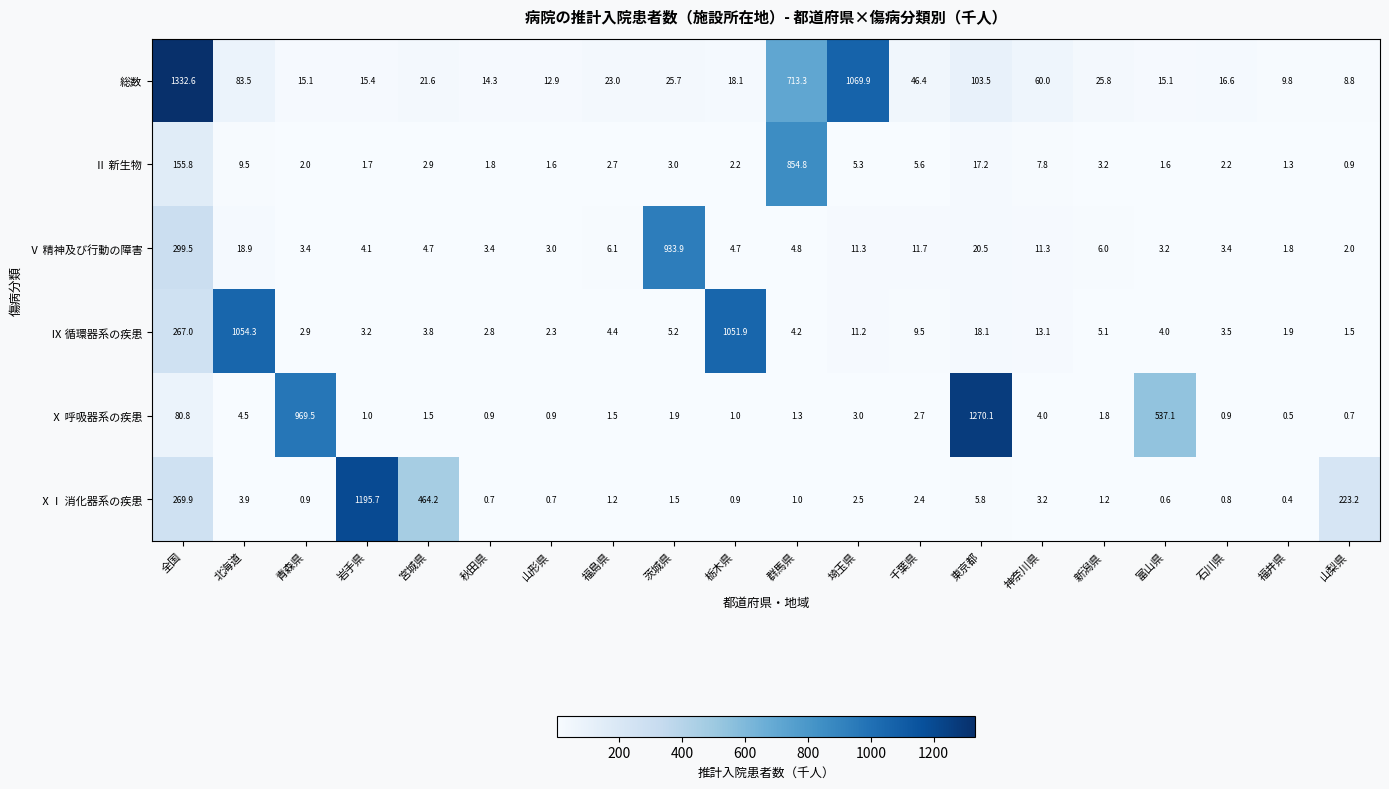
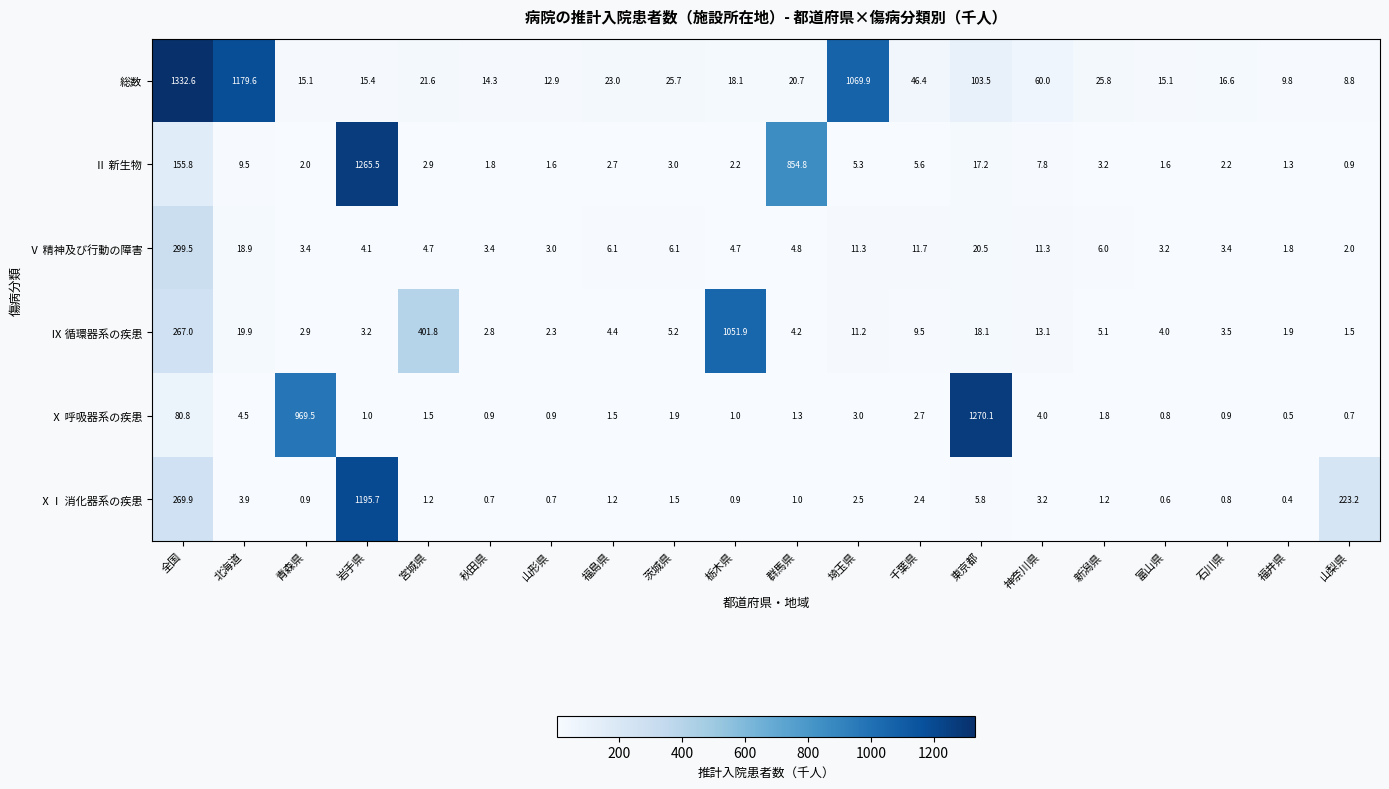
総数, 北海道: 83.5 -> 1179.6
総数, 群馬県: 713.3 -> 20.7
Ⅱ 新生物, 岩手県: 1.7 -> 1265.5
Ⅴ 精神及び行動の障害, 茨城県: 933.9 -> 6.1
Ⅸ 循環器系の疾患, 北海道: 1054.3 -> 19.9
Ⅸ 循環器系の疾患, 宮城県: 3.8 -> 401.8
Ⅹ 呼吸器系の疾患, 富山県: 537.1 -> 0.8
ⅩⅠ 消化器系の疾患, 宮城県: 464.2 -> 1.2
